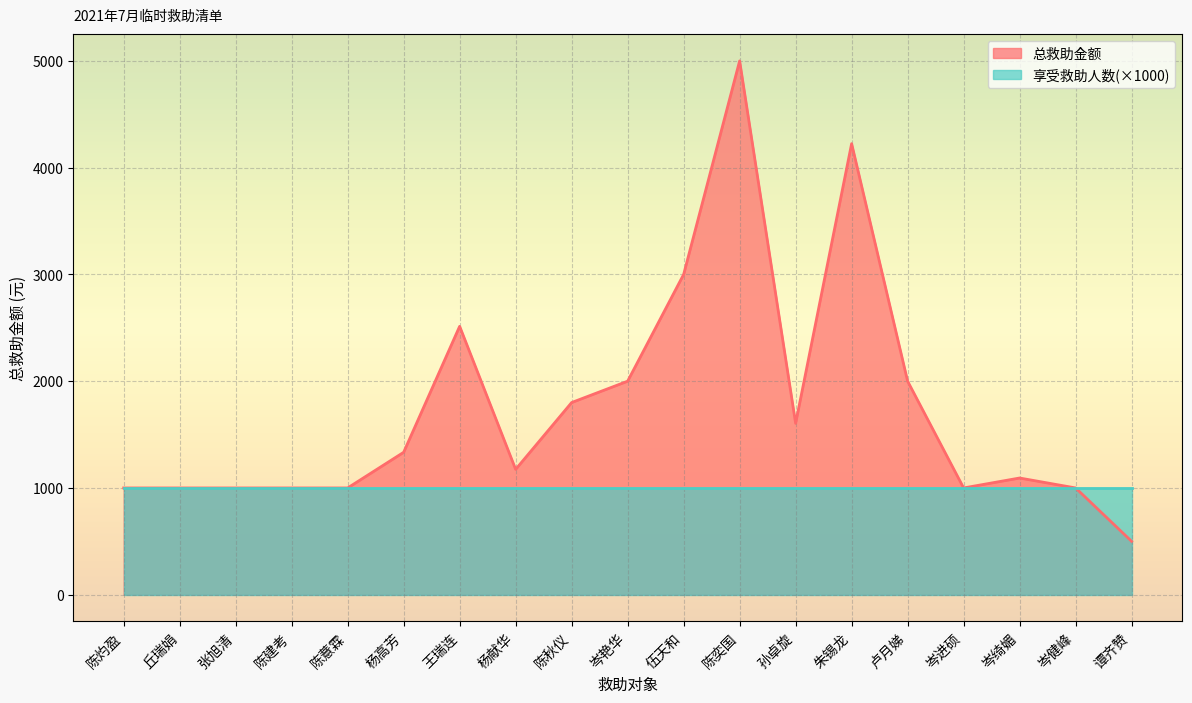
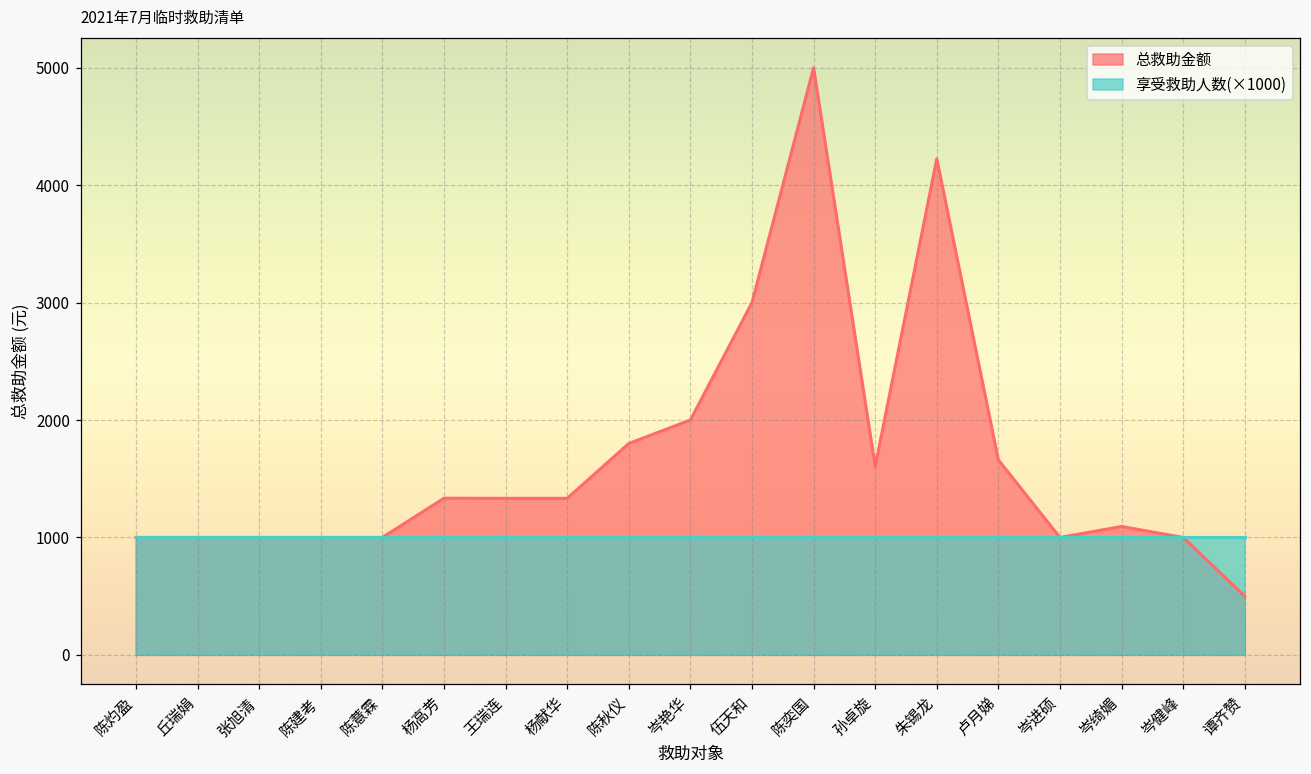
总救助金额, 王瑞连: 2510 -> 1330
总救助金额, 杨献华: 1170 -> 1330
总救助金额, 卢月娣: 2000 -> 1660
